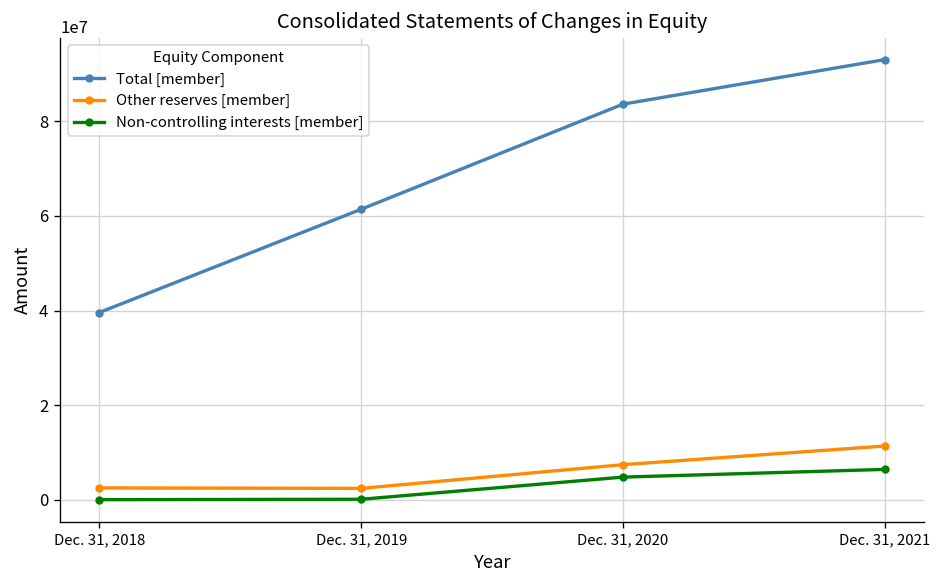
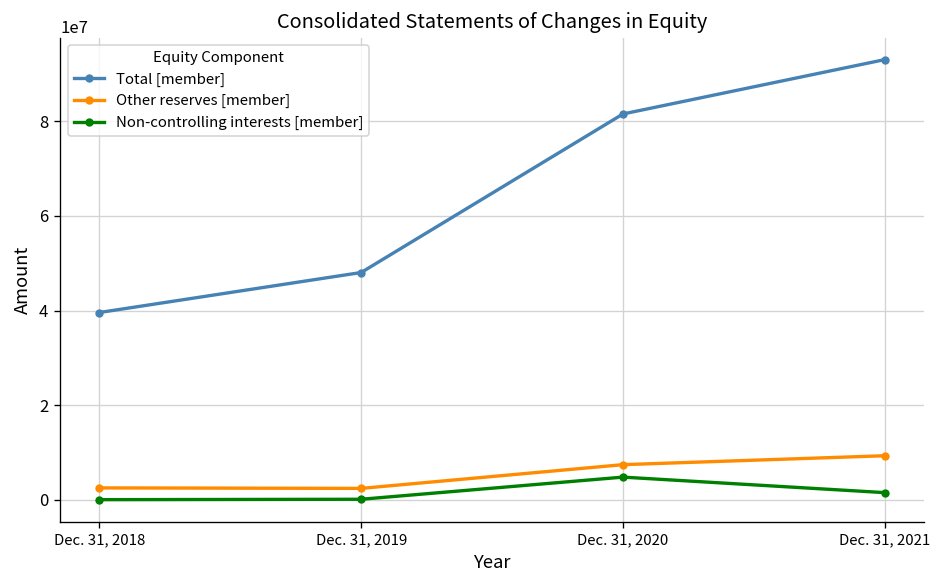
Total [member], Dec. 31, 2019: 61000000 -> 48000000
Total [member], Dec. 31, 2020: 84000000 -> 82000000
Other reserves [member], Dec. 31, 2021: 11000000 -> 9000000
Non-controlling interests [member], Dec. 31, 2021: 6000000 -> 2000000
